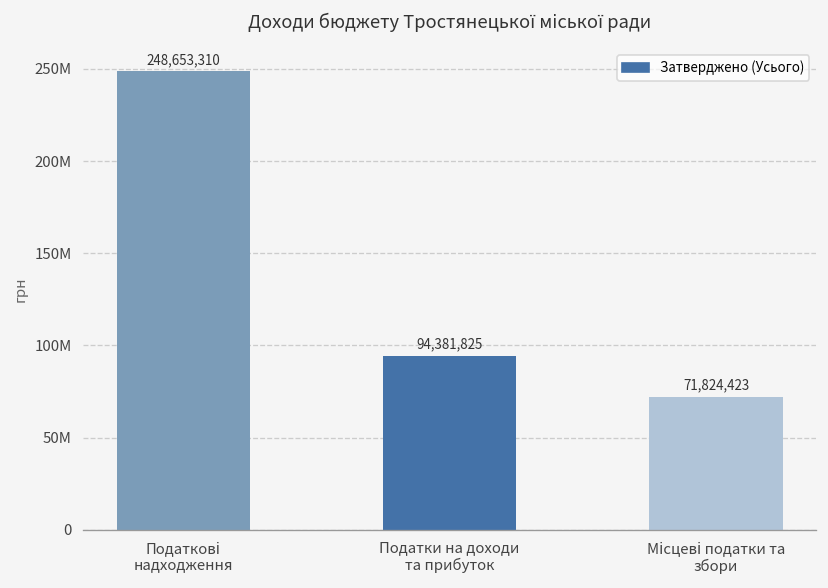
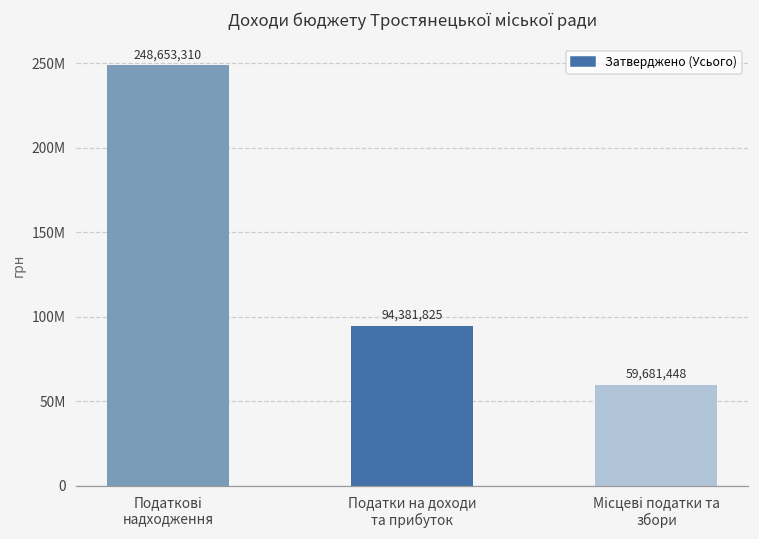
Місцеві податки та збори: 71,824,423 -> 59,681,448
